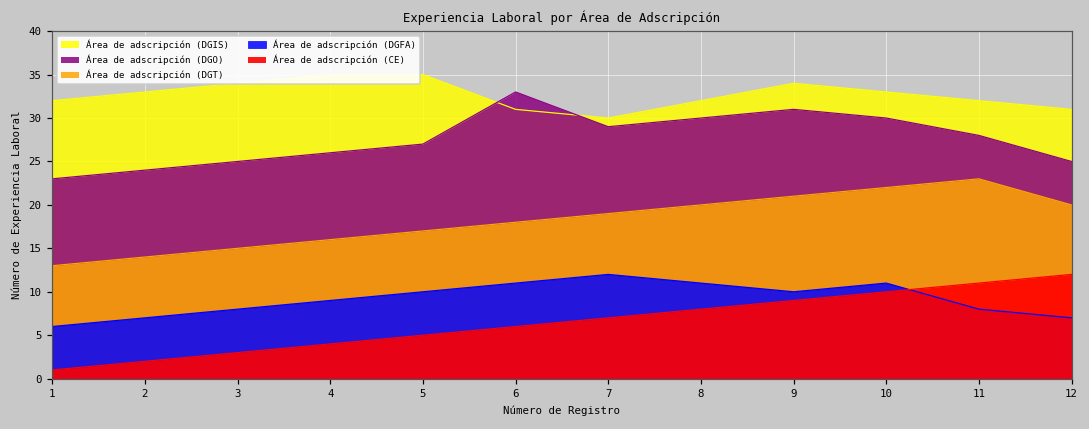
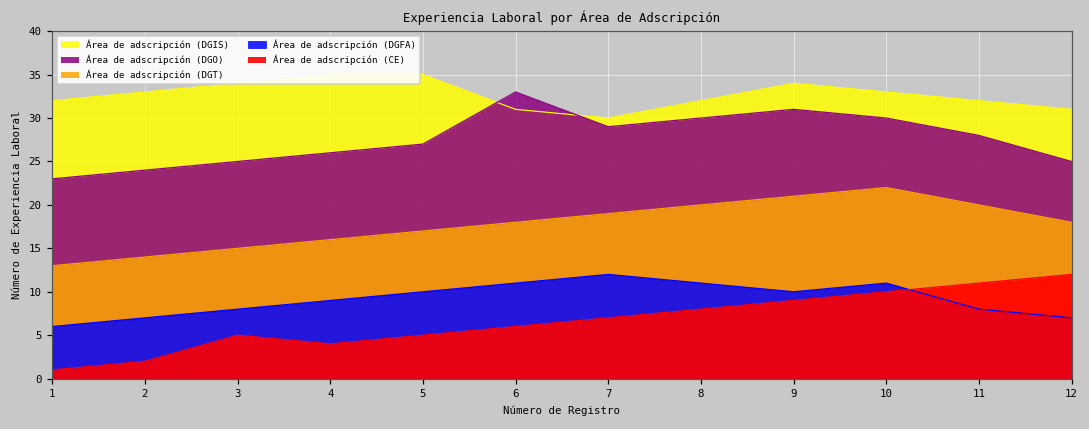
Área de adscripción (CE), 3: 3 -> 5
Área de adscripción (DGT), 11: 23 -> 20
Área de adscripción (DGT), 12: 20 -> 18
